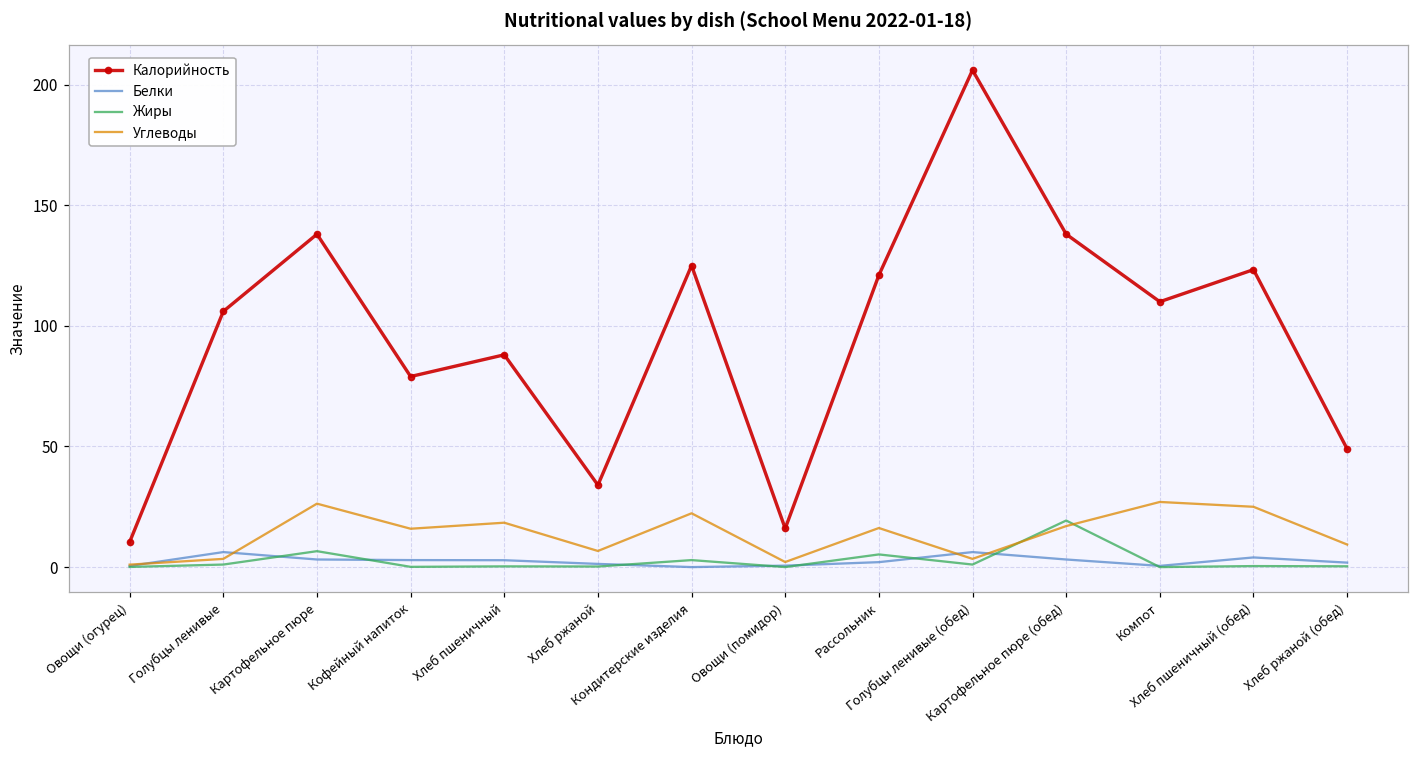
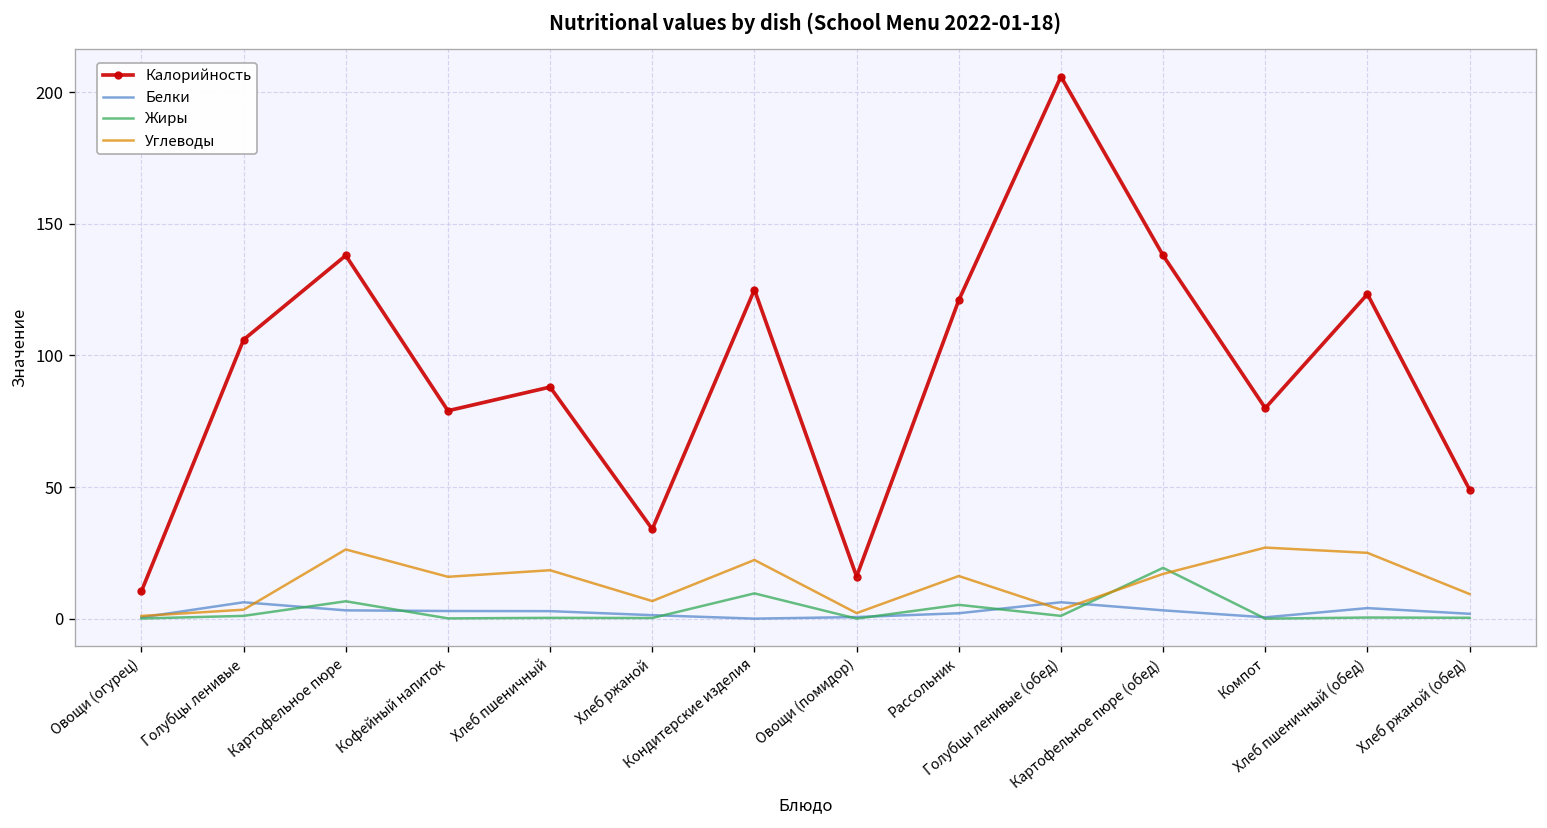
Жиры, Кондитерские изделия: 3 -> 10
Калорийность, Компот: 110 -> 80
